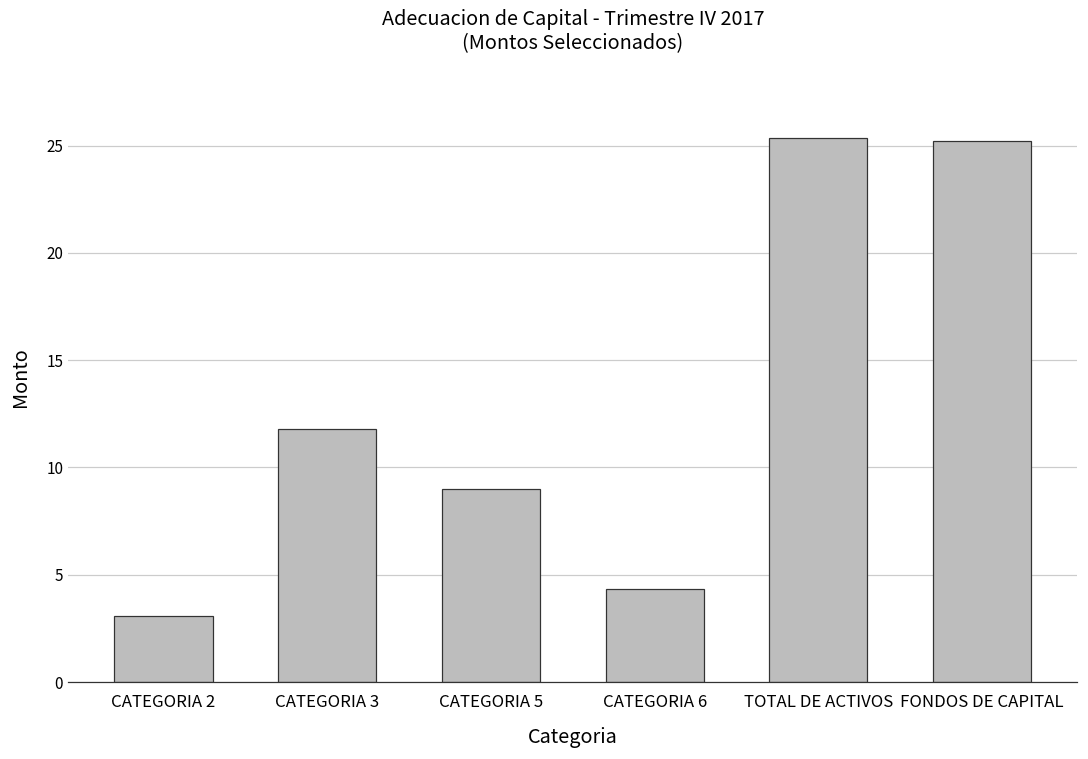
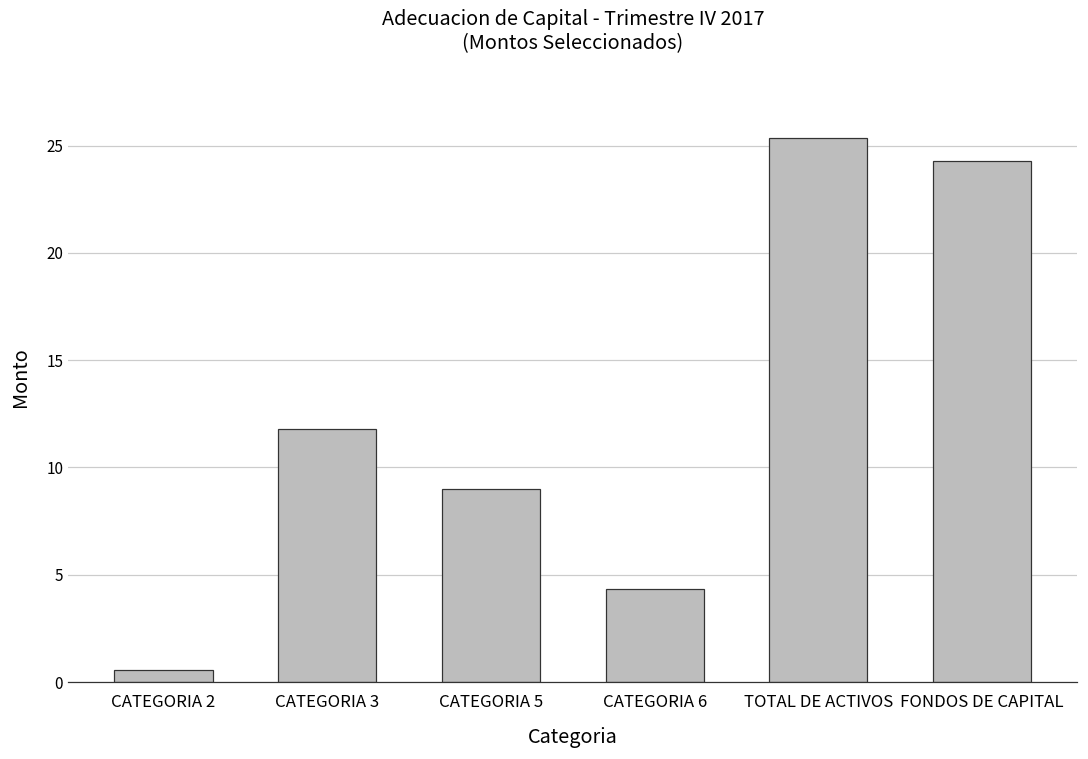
CATEGORIA 2: 3.1 -> 0.6
FONDOS DE CAPITAL: 25.2 -> 24.3
